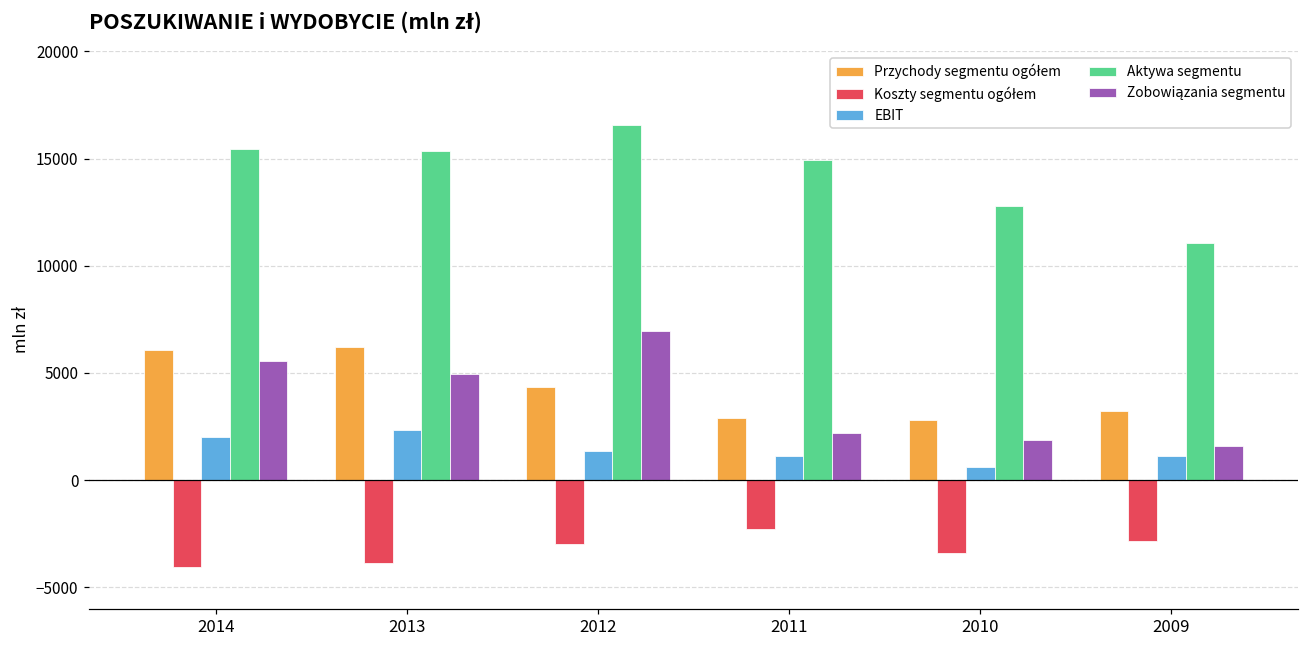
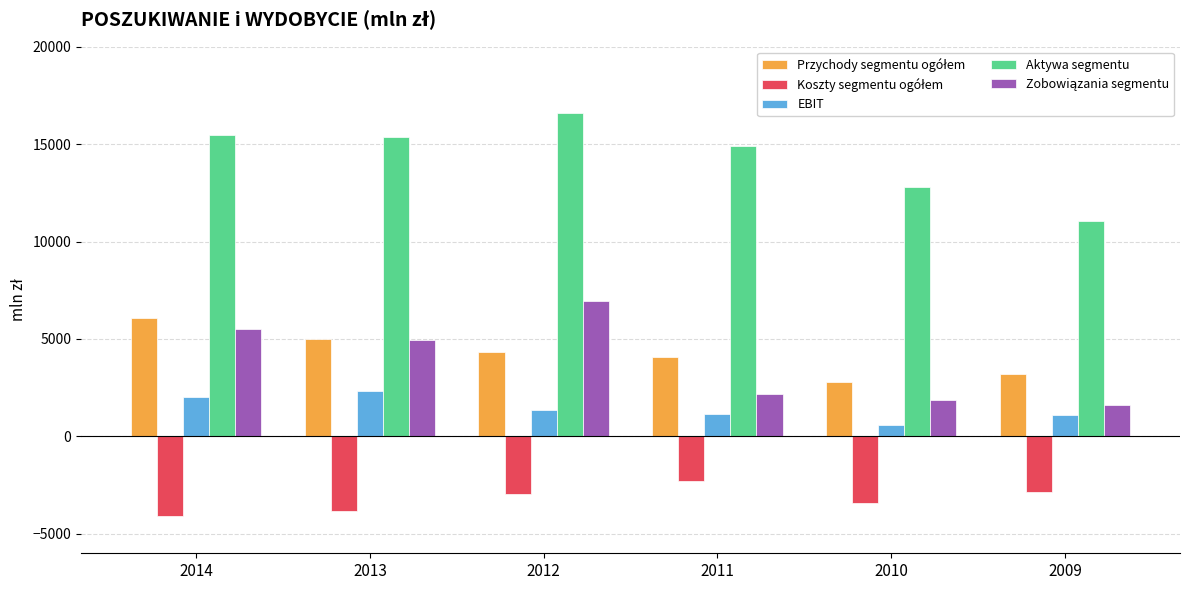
Przychody segmentu ogółem, 2013: 6200 -> 5000
Przychody segmentu ogółem, 2011: 2900 -> 4100
